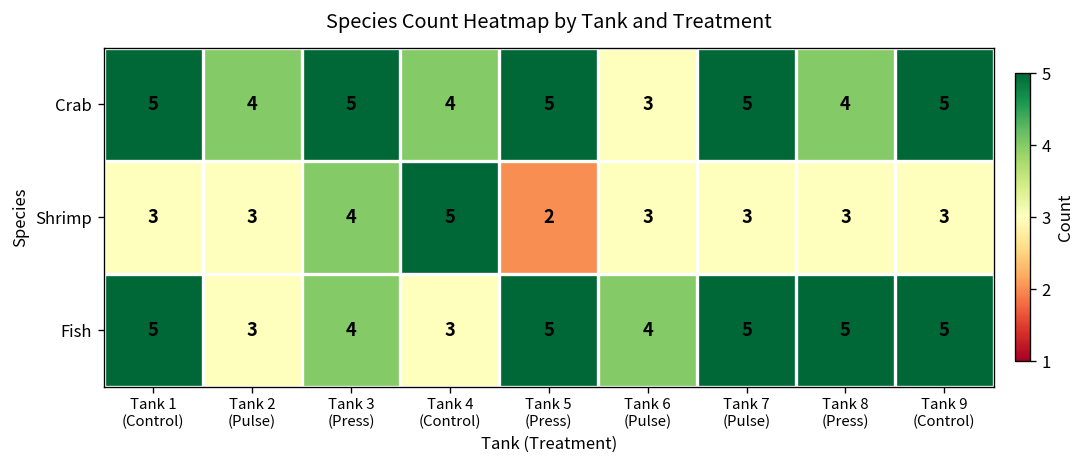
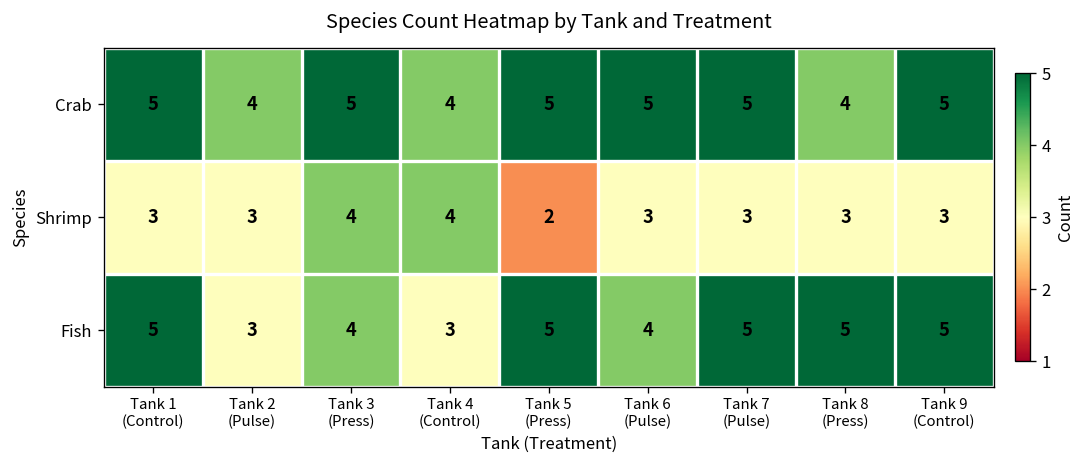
Crab, Tank 6 (Pulse): 3 -> 5
Shrimp, Tank 4 (Control): 5 -> 4
